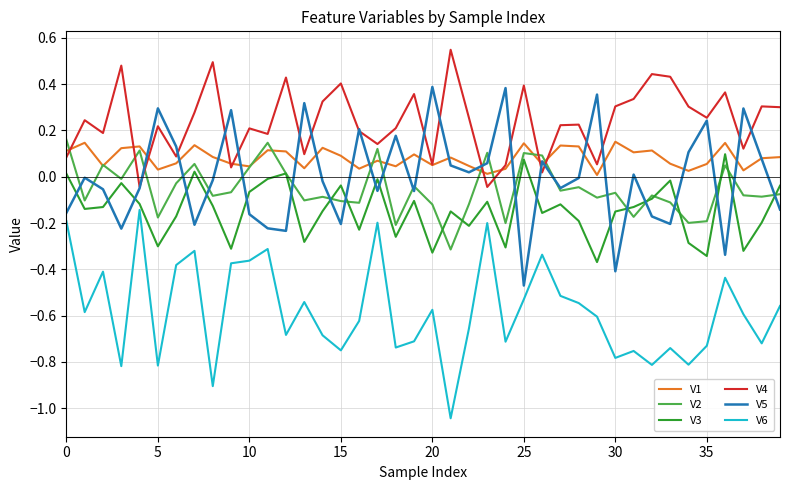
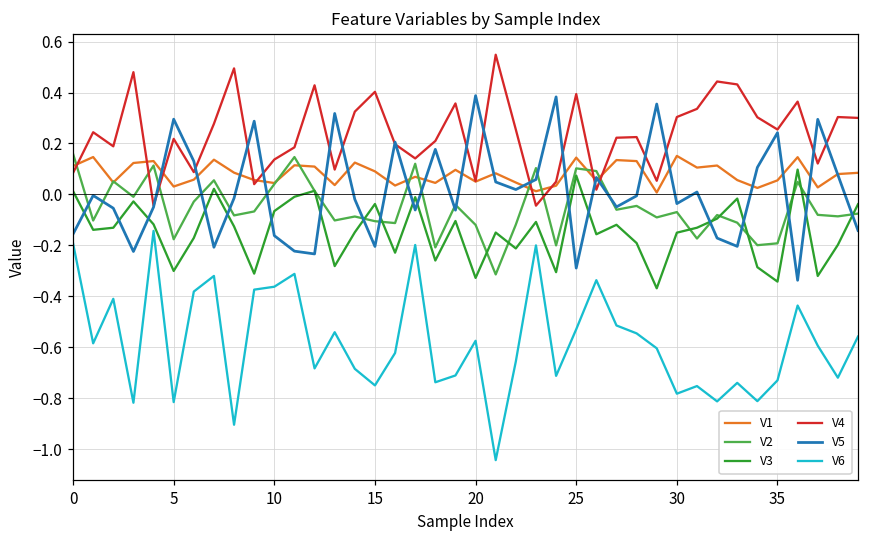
V4, 10: 0.21 -> 0.14
V5, 25: -0.47 -> -0.29
V5, 30: -0.41 -> -0.04
